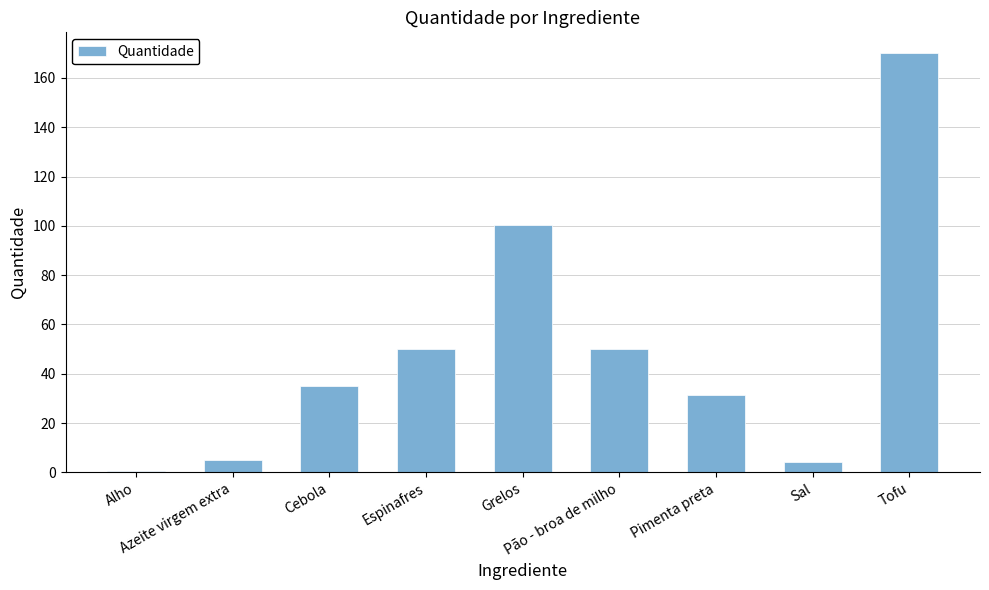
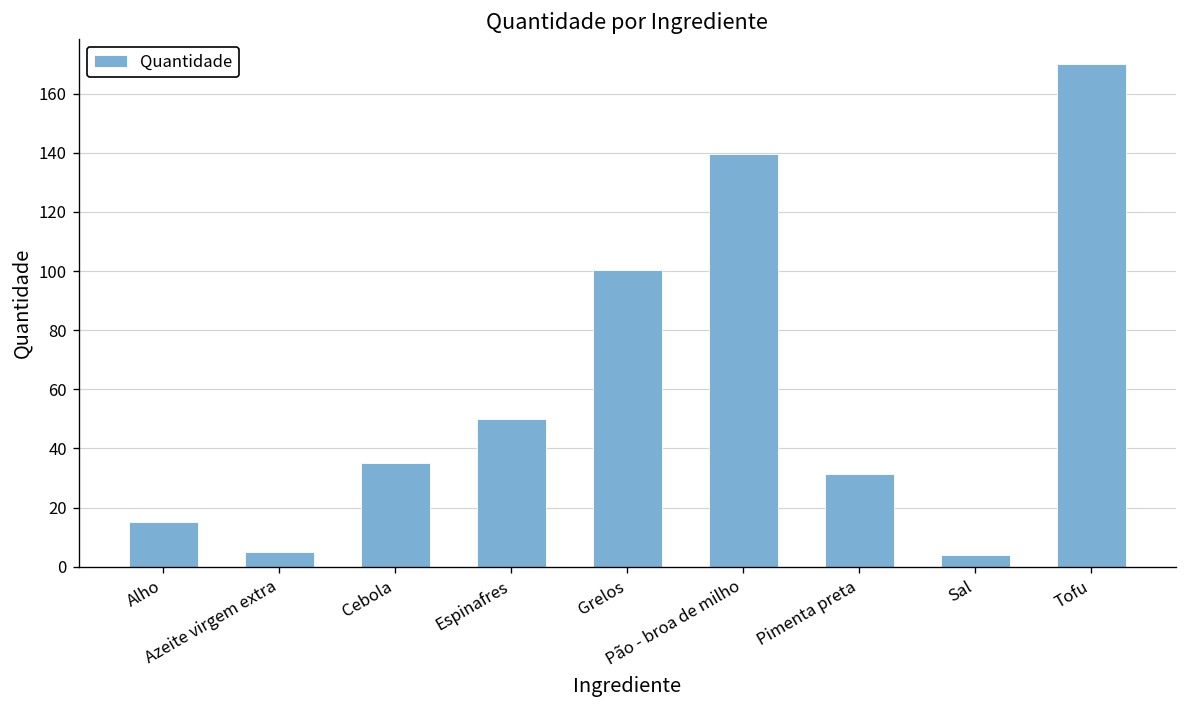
Alho: 1 -> 15
Pão - broa de milho: 50 -> 139
